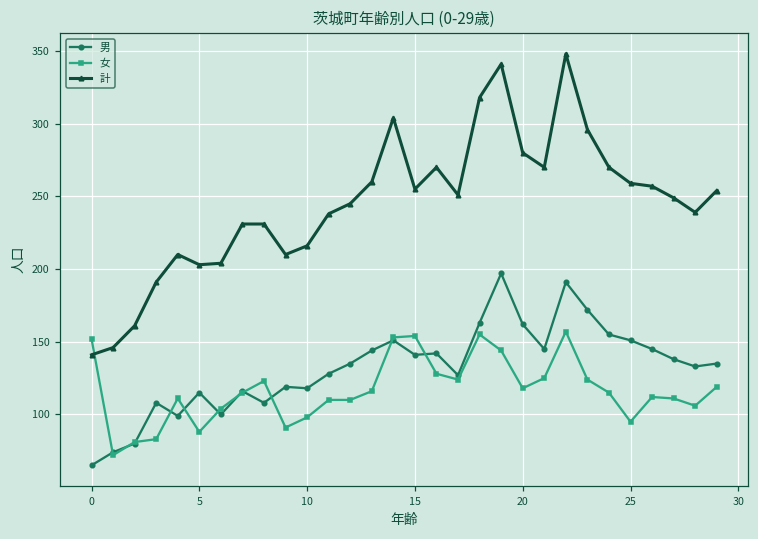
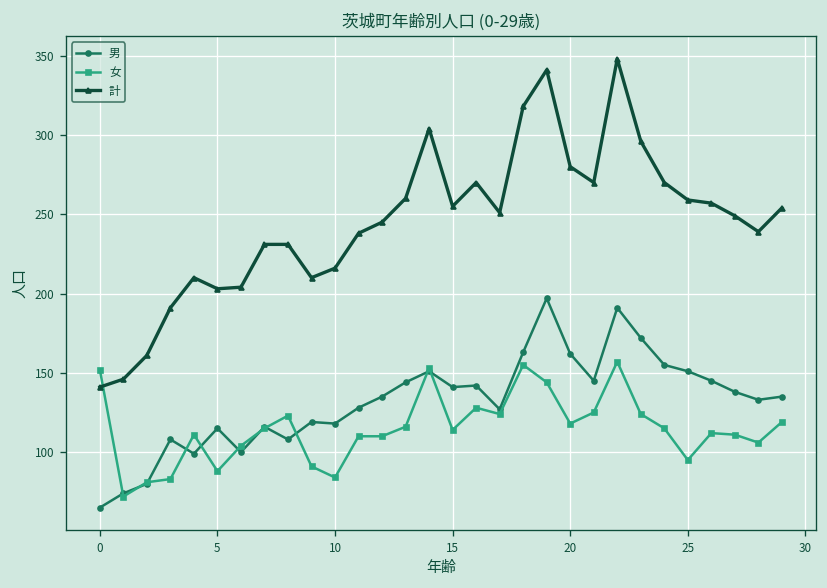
女, 10: 98 -> 84
女, 15: 154 -> 114
